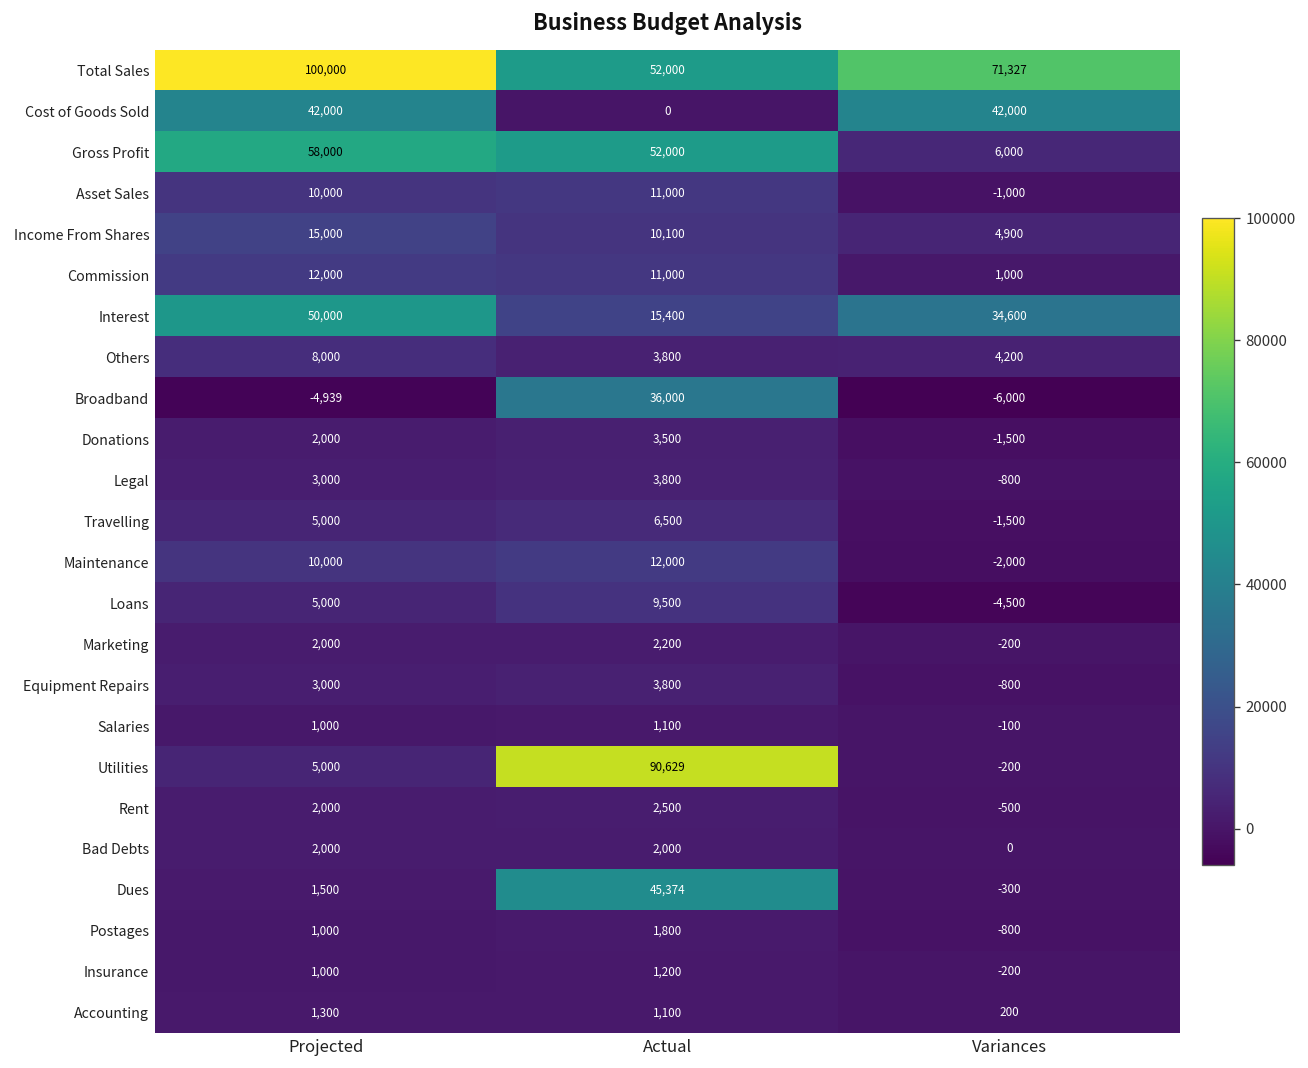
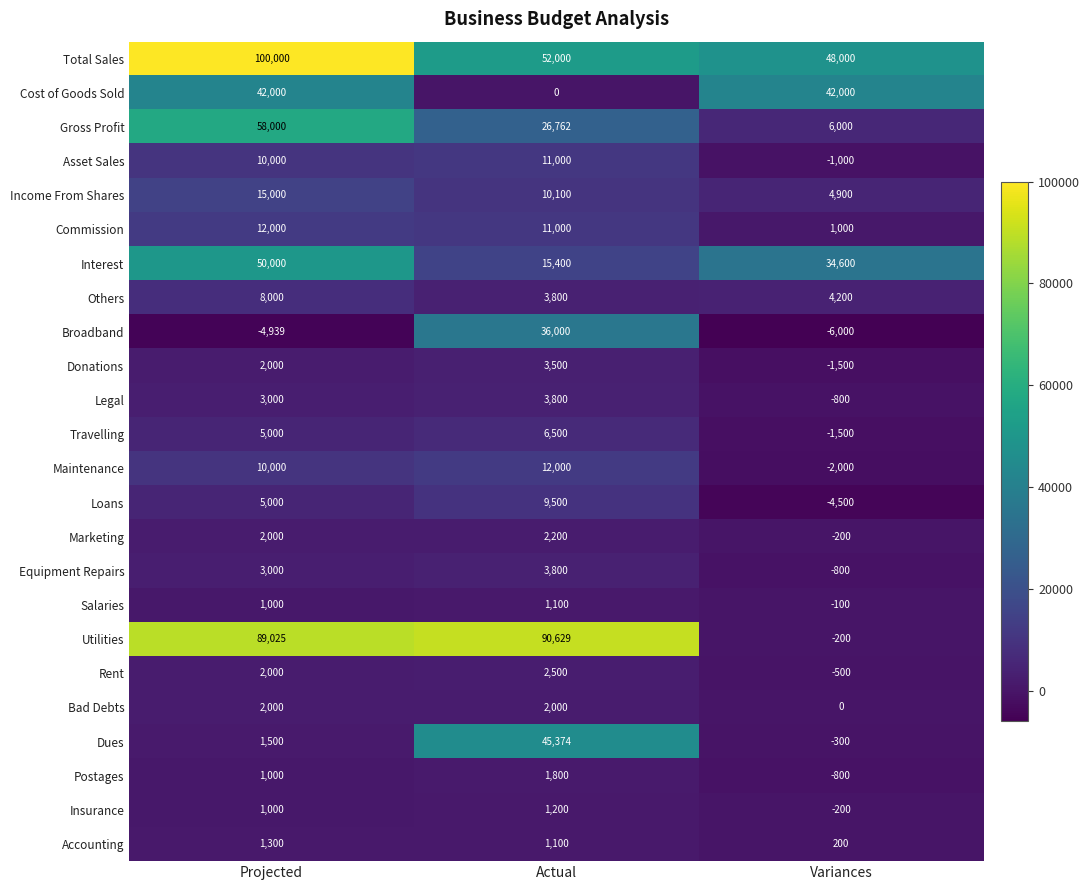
Total Sales, Variances: 71,327 -> 48,000
Gross Profit, Actual: 52,000 -> 26,762
Utilities, Projected: 5,000 -> 89,025
